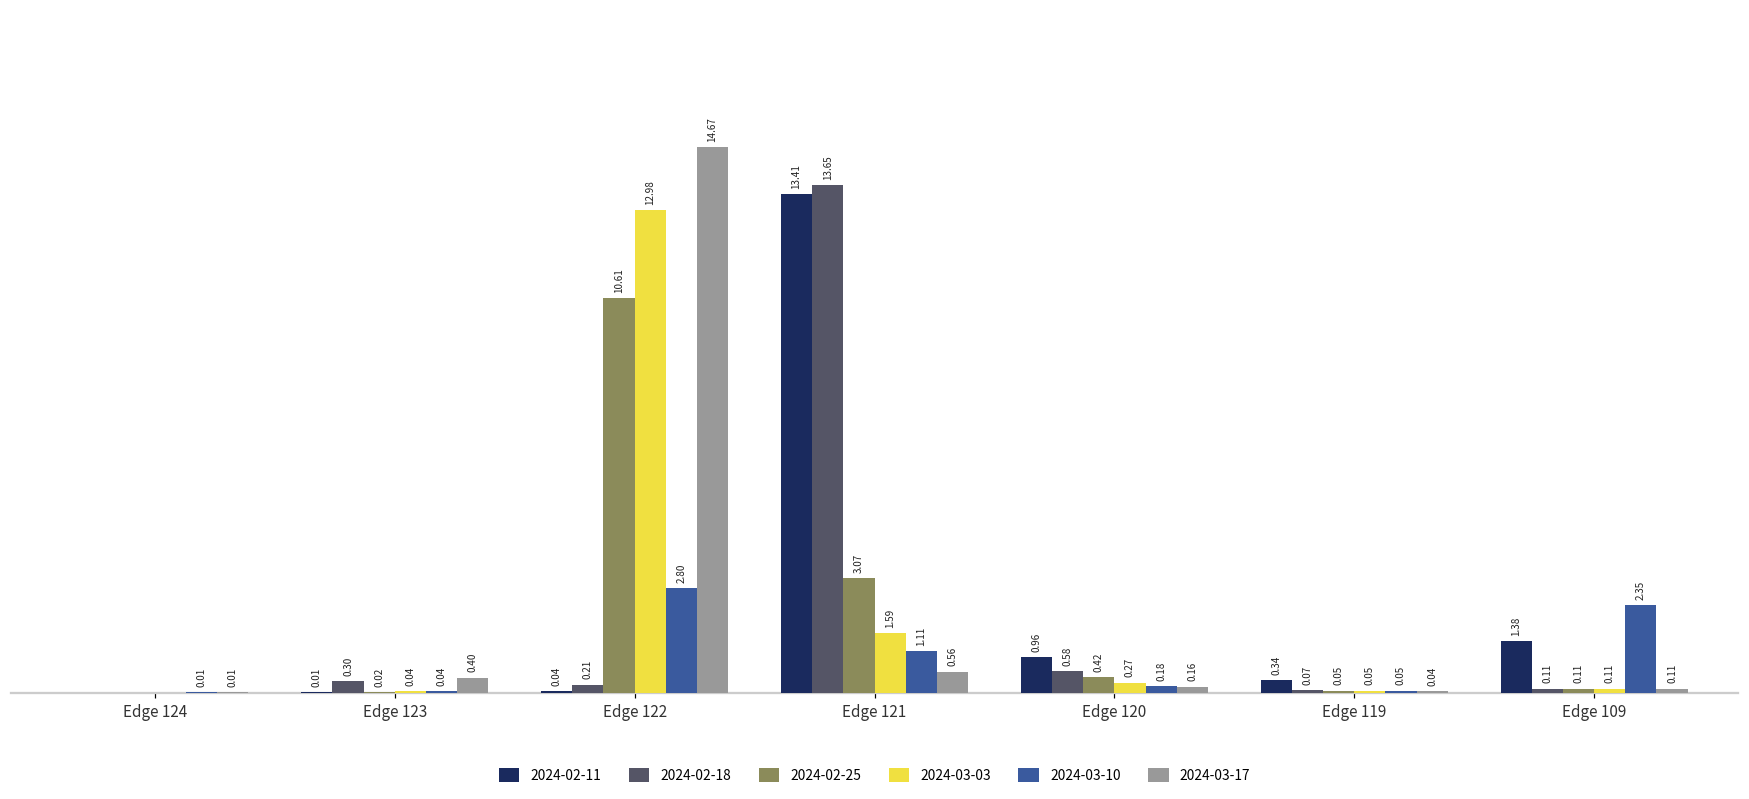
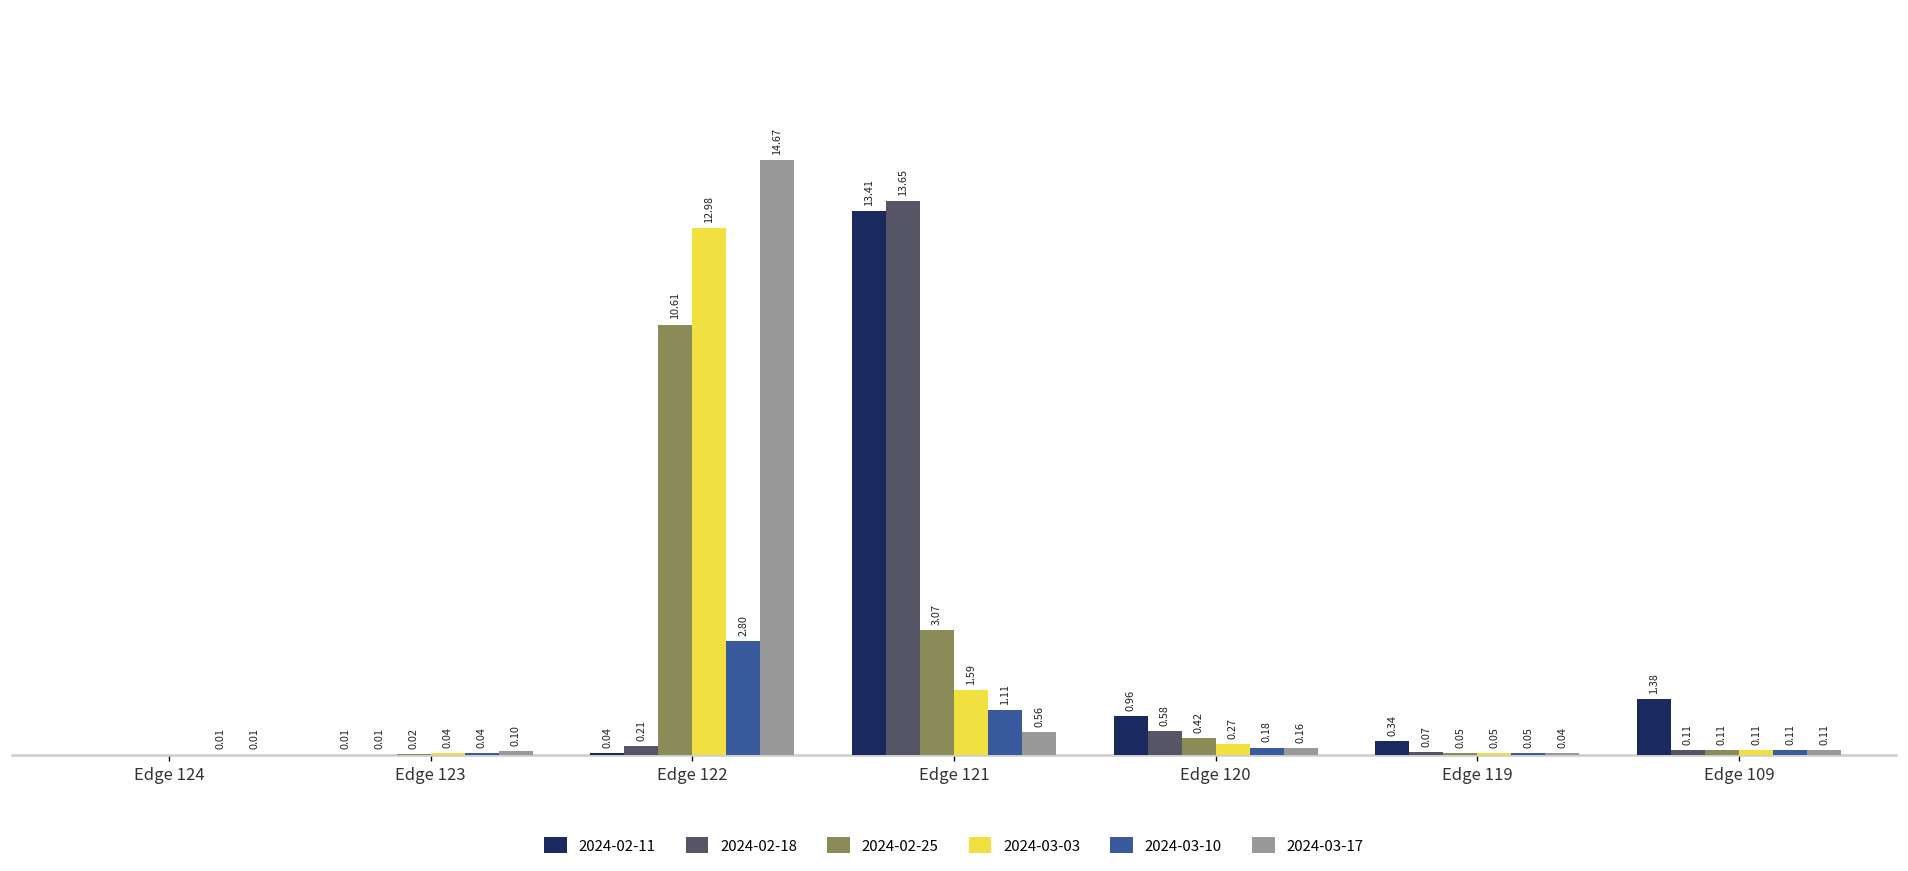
2024-02-18, Edge 123: 0.30 -> 0.01
2024-03-17, Edge 123: 0.40 -> 0.10
2024-03-10, Edge 109: 2.35 -> 0.11
